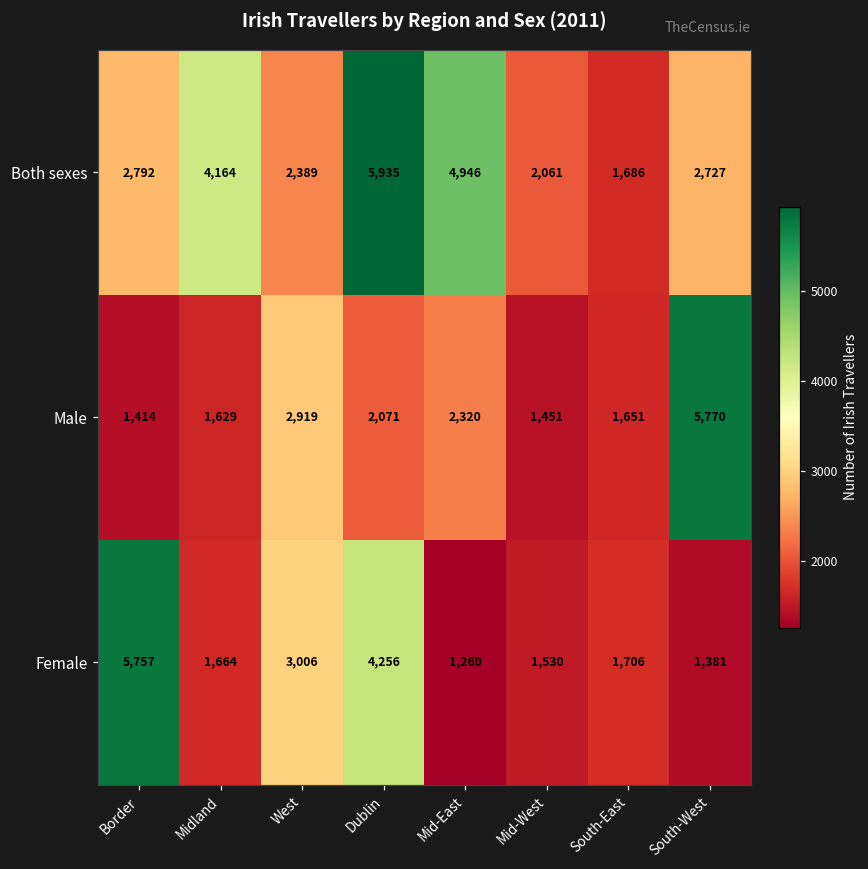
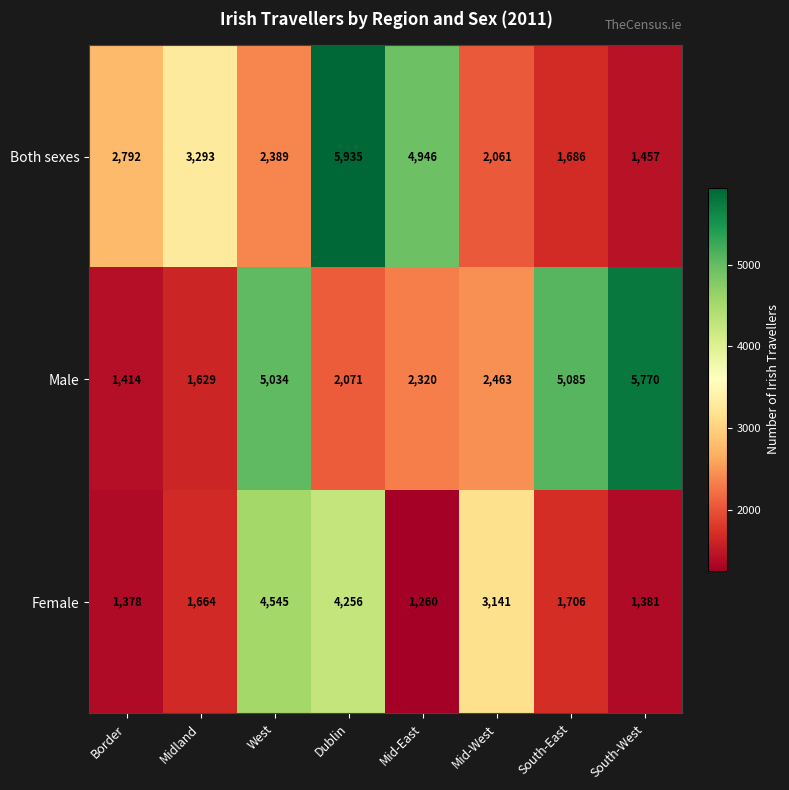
Both sexes, Midland: 4,164 -> 3,293
Both sexes, South-West: 2,727 -> 1,457
Male, West: 2,919 -> 5,034
Male, Mid-West: 1,451 -> 2,463
Male, South-East: 1,651 -> 5,085
Female, Border: 5,757 -> 1,378
Female, West: 3,006 -> 4,545
Female, Mid-West: 1,530 -> 3,141
